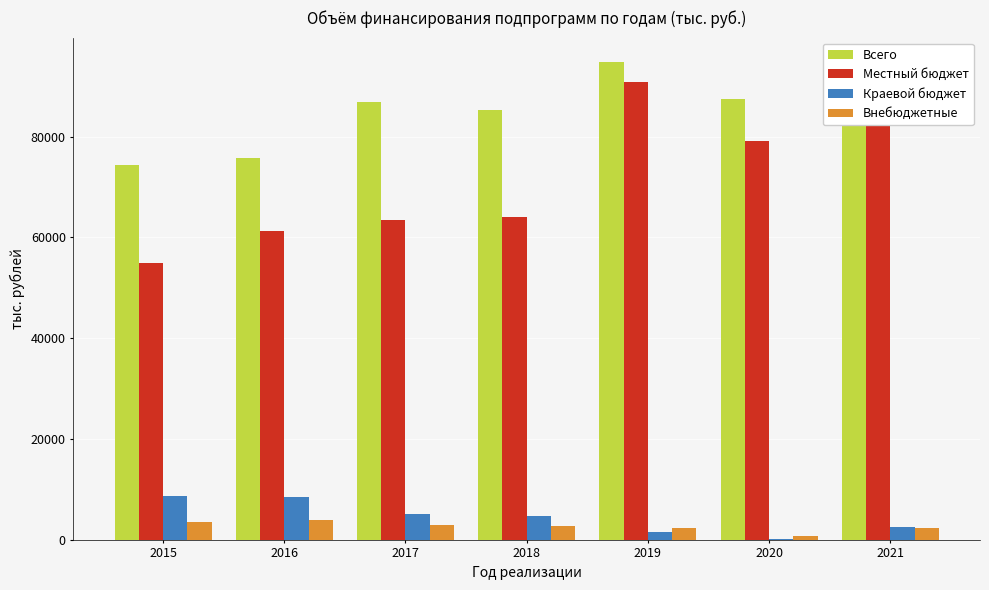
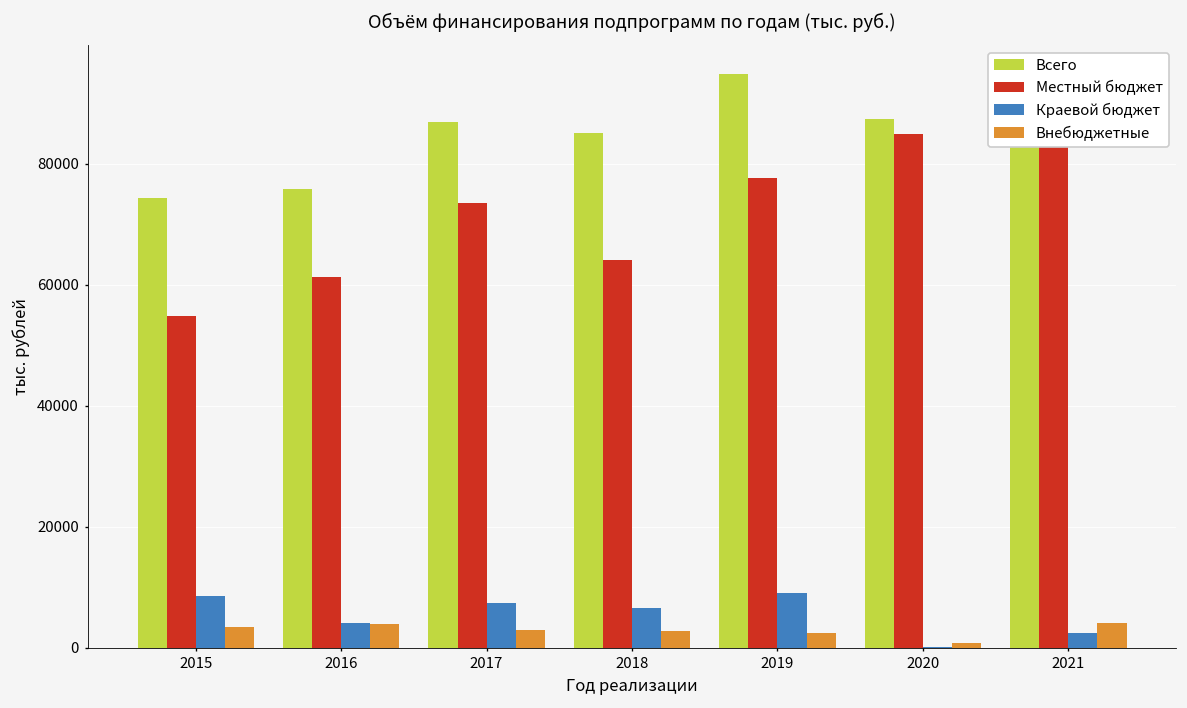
Краевой бюджет, 2016: 8000 -> 4000
Местный бюджет, 2017: 63000 -> 74000
Краевой бюджет, 2017: 5000 -> 7000
Краевой бюджет, 2018: 5000 -> 7000
Местный бюджет, 2019: 91000 -> 78000
Краевой бюджет, 2019: 2000 -> 9000
Местный бюджет, 2020: 79000 -> 85000
Внебюджетные, 2021: 2000 -> 4000
